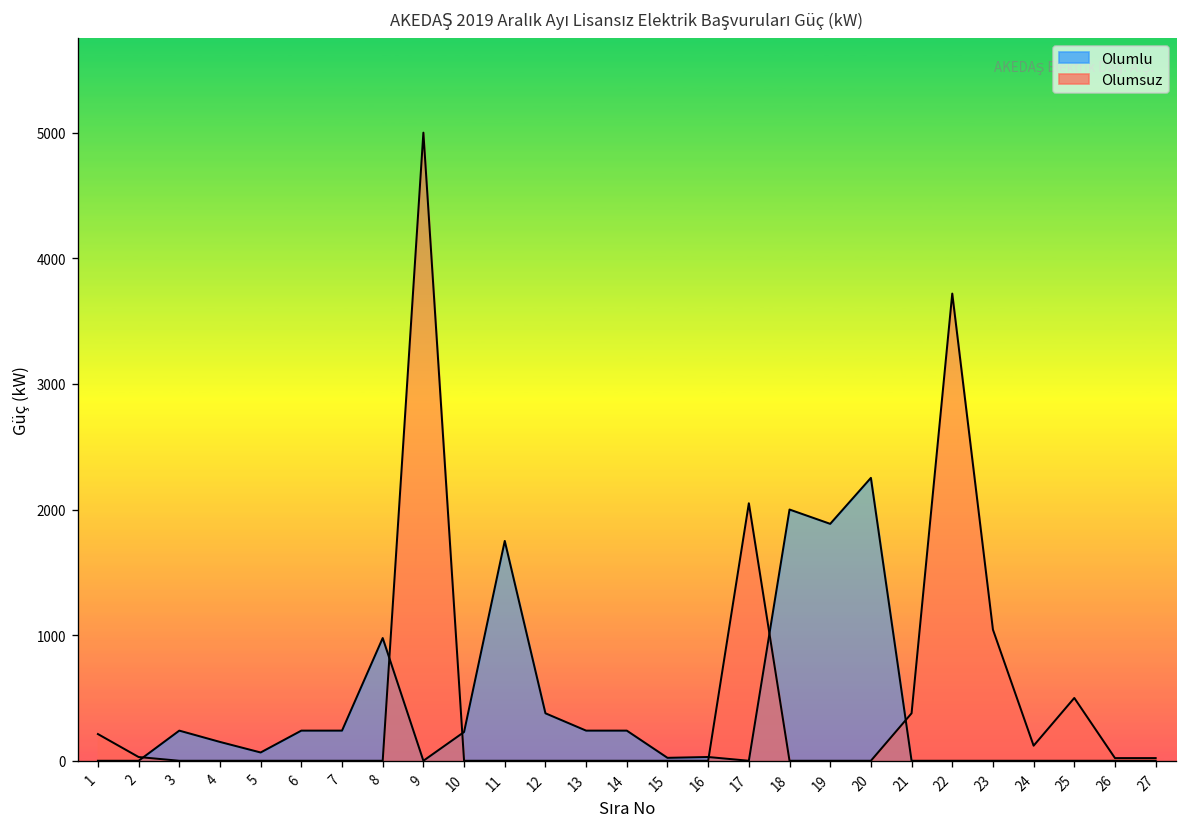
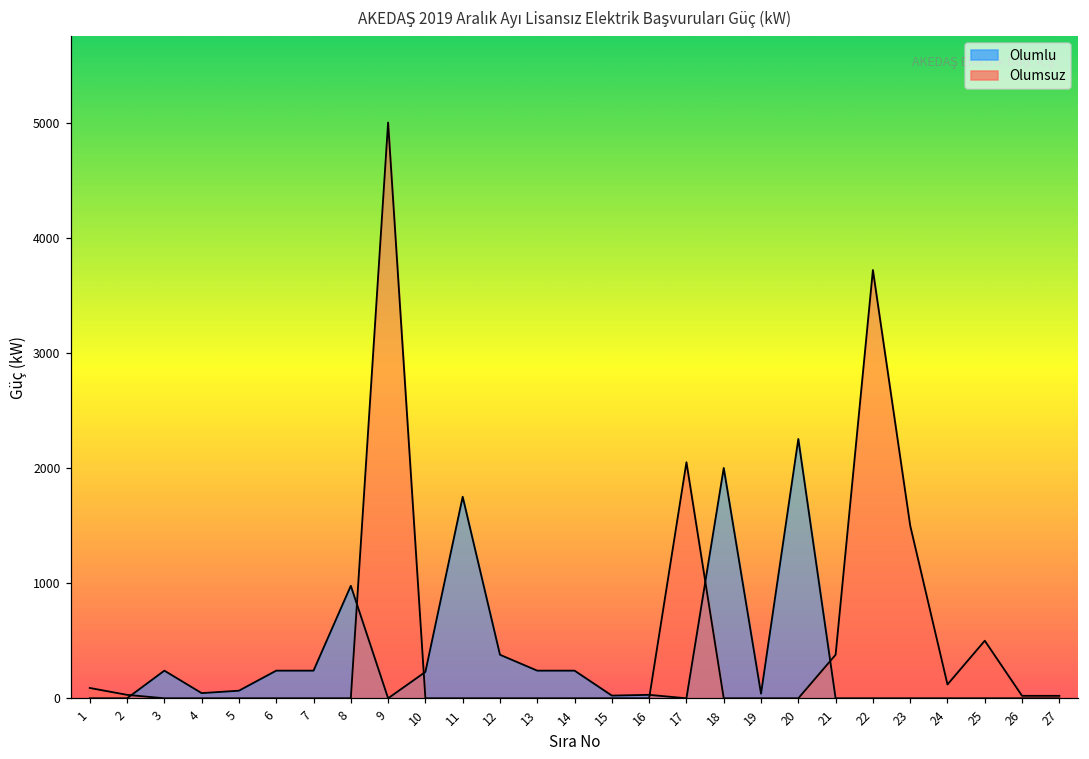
Olumsuz, 1: 210 -> 90
Olumlu, 4: 150 -> 50
Olumlu, 19: 1890 -> 40
Olumsuz, 23: 1040 -> 1500
